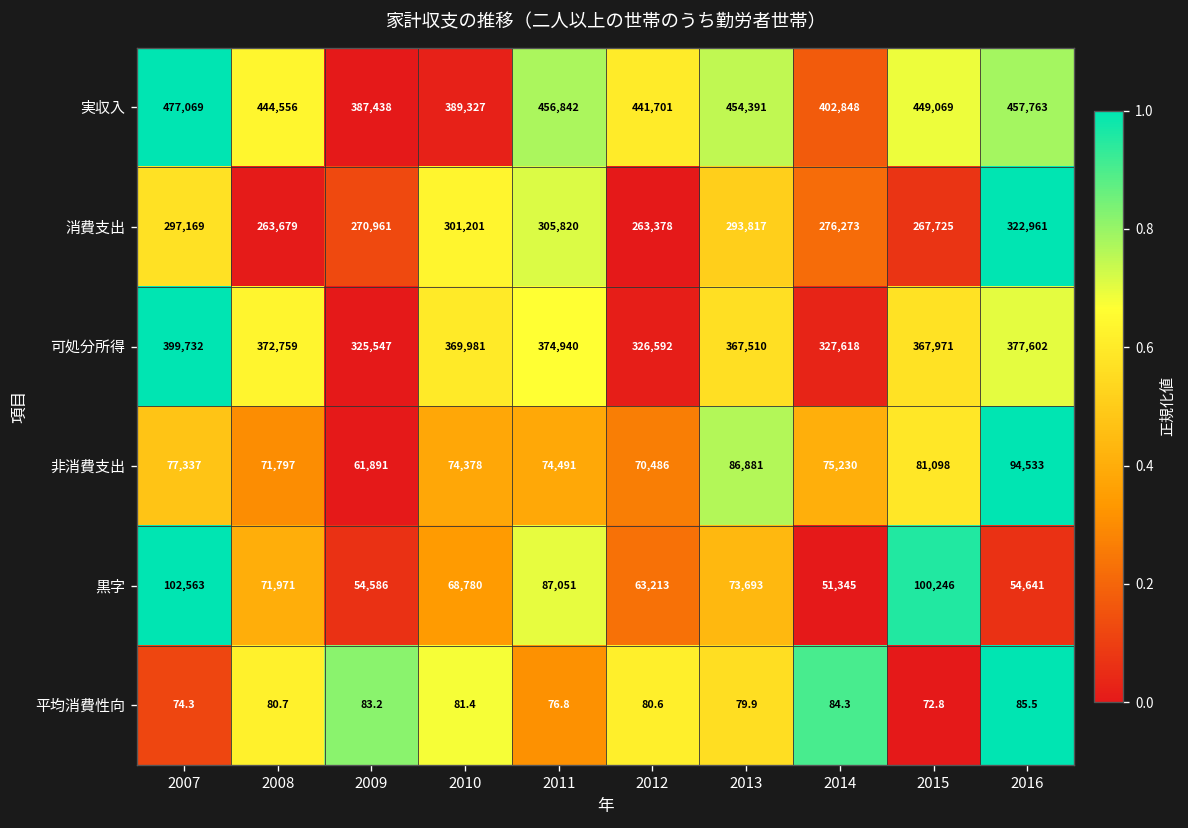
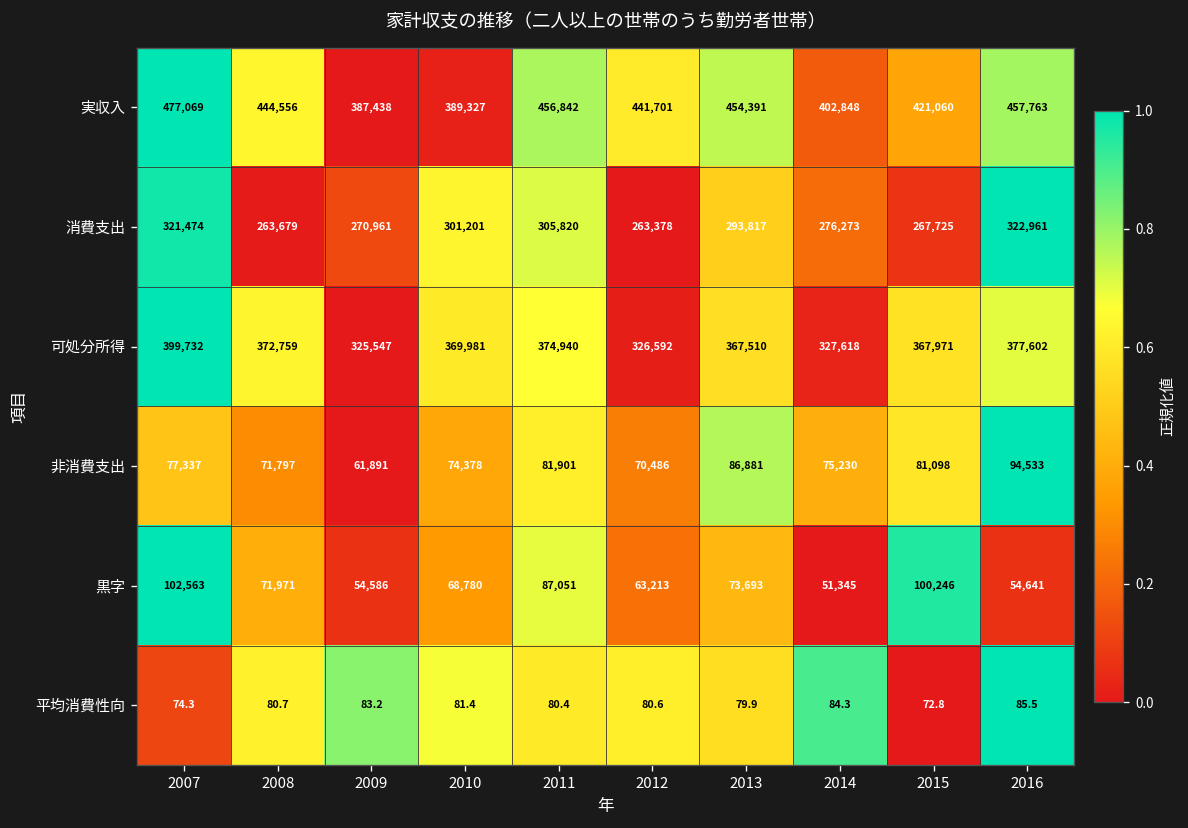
実収入, 2015: 449,069 -> 421,060
消費支出, 2007: 297,169 -> 321,474
非消費支出, 2011: 74,491 -> 81,901
平均消費性向, 2011: 76.8 -> 80.4
